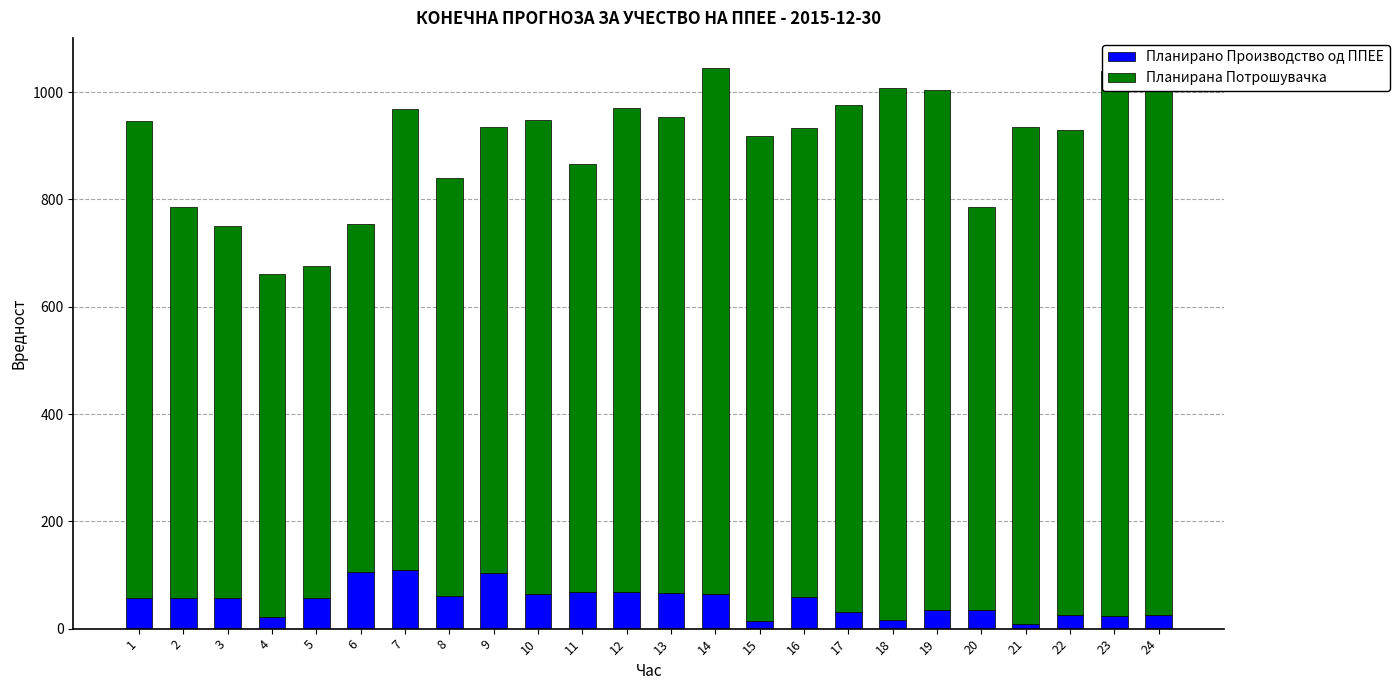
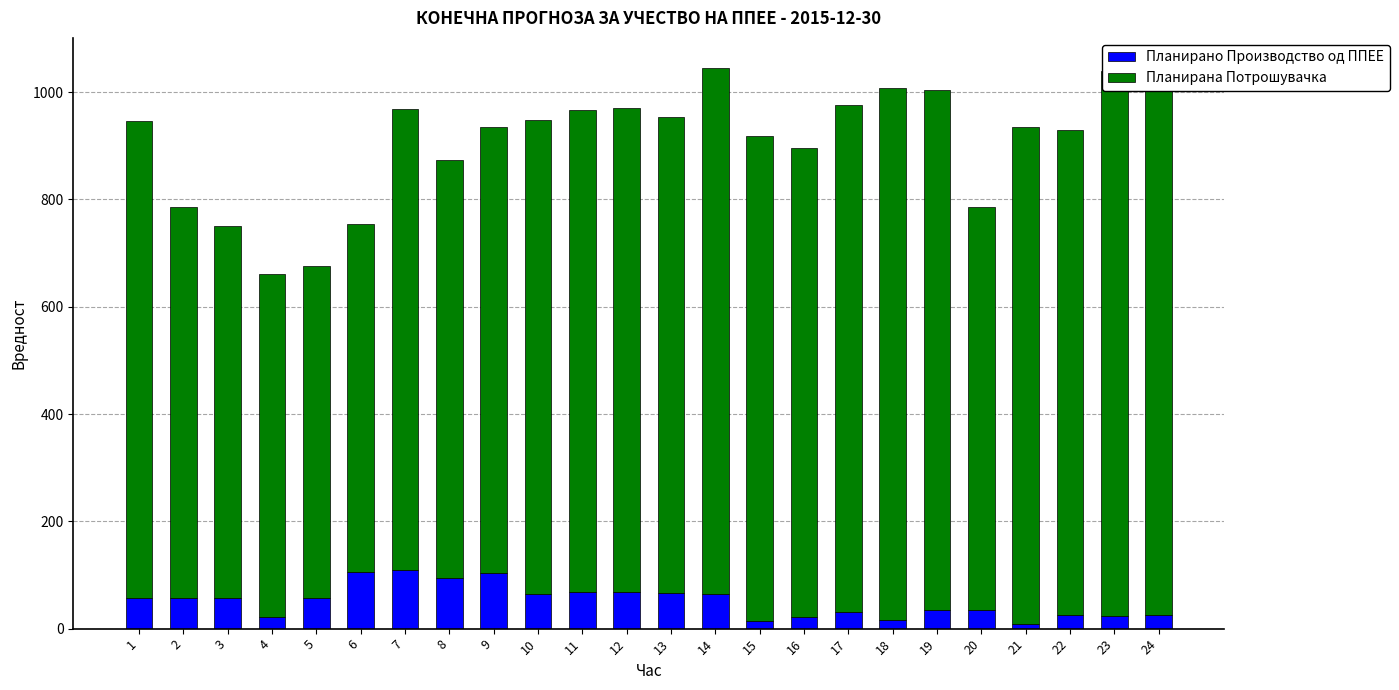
Планирано Производство од ППЕЕ, 8: 60 -> 90
Планирана Потрошувачка, 11: 800 -> 900
Планирано Производство од ППЕЕ, 16: 60 -> 20
